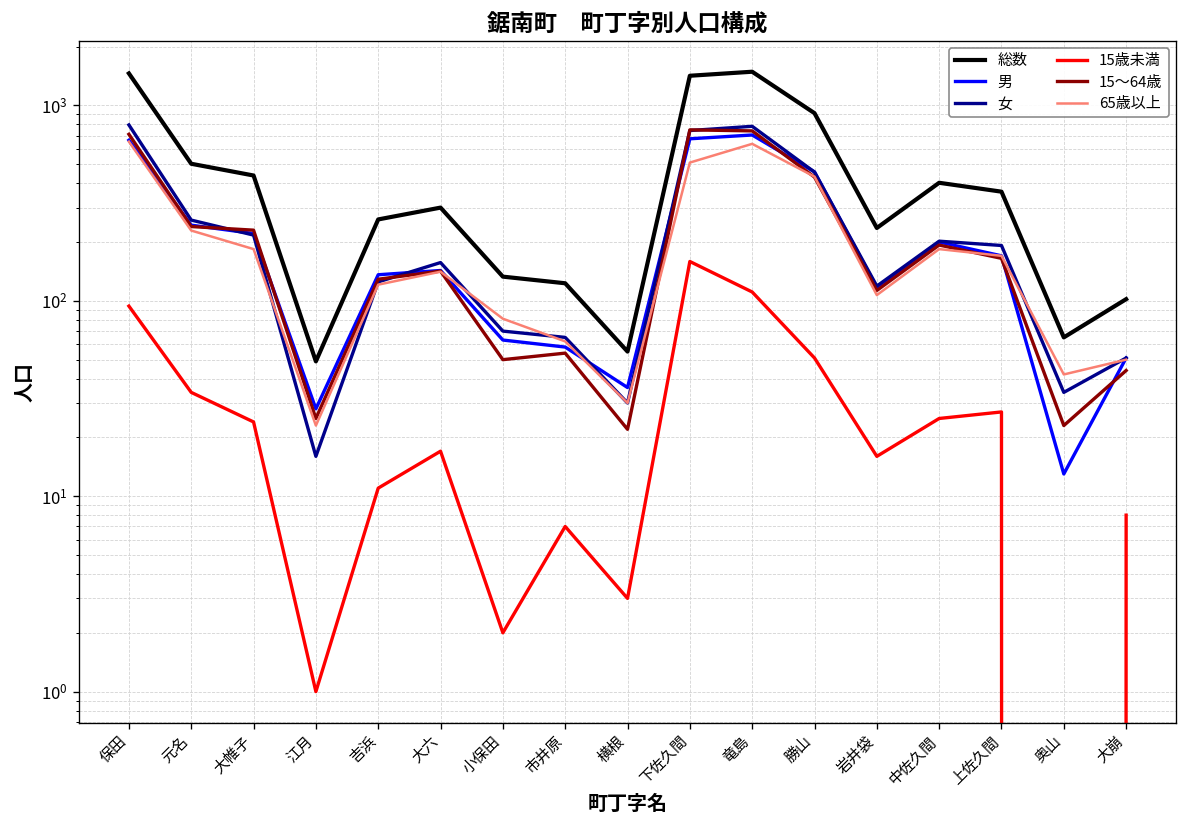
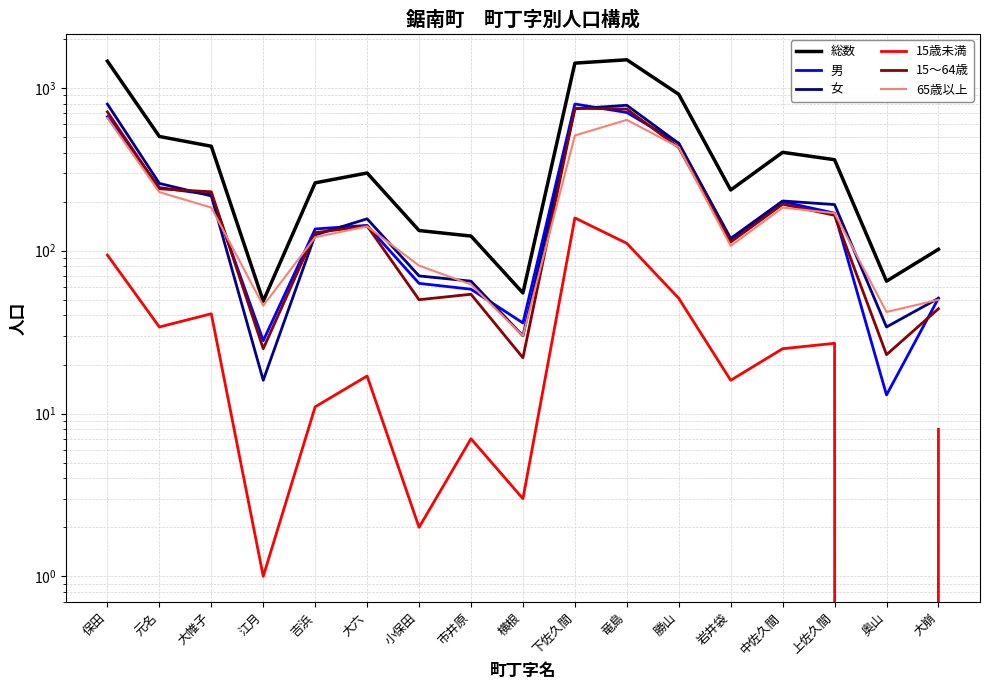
15歳未満, 大帷子: 24 -> 41
65歳以上, 江月: 23 -> 46
男, 下佐久間: 680 -> 800
